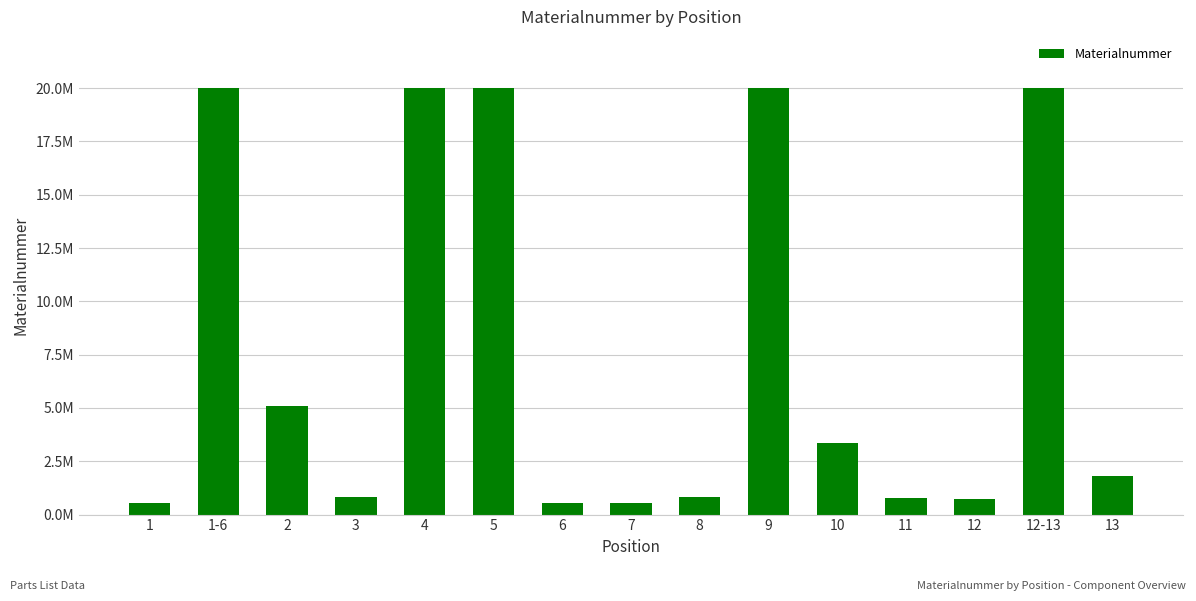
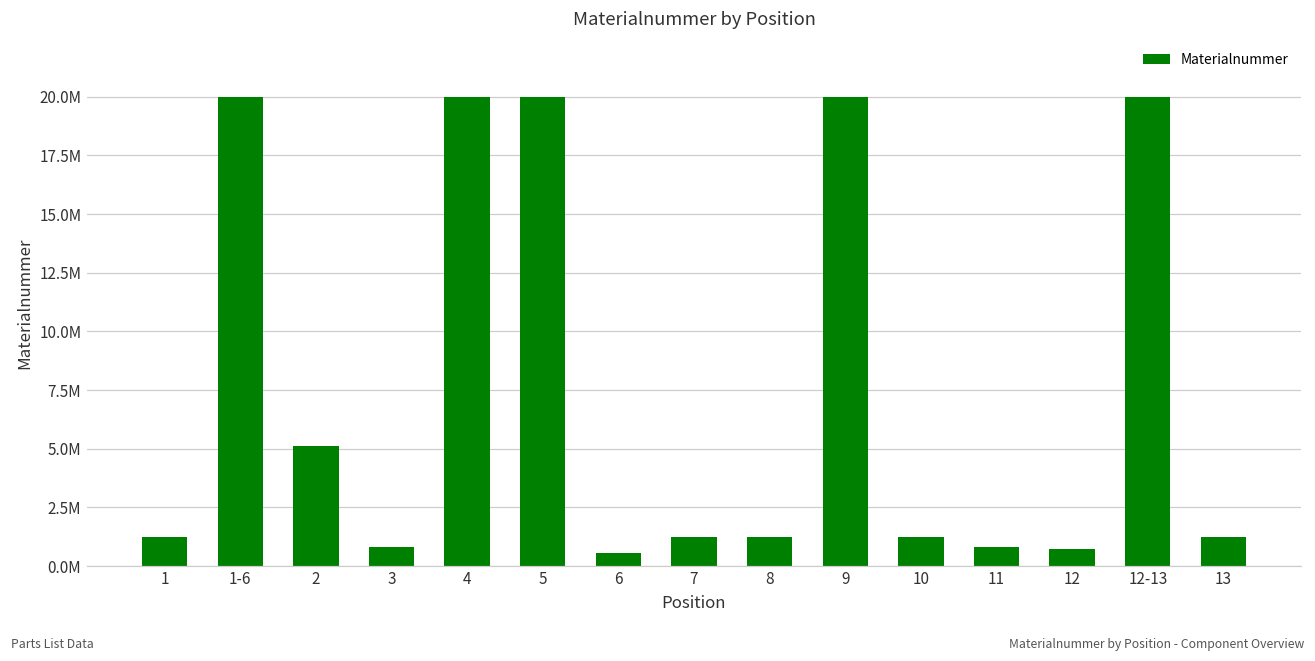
1: 600000 -> 1200000
7: 500000 -> 1200000
8: 800000 -> 1200000
10: 3300000 -> 1200000
13: 1800000 -> 1200000
